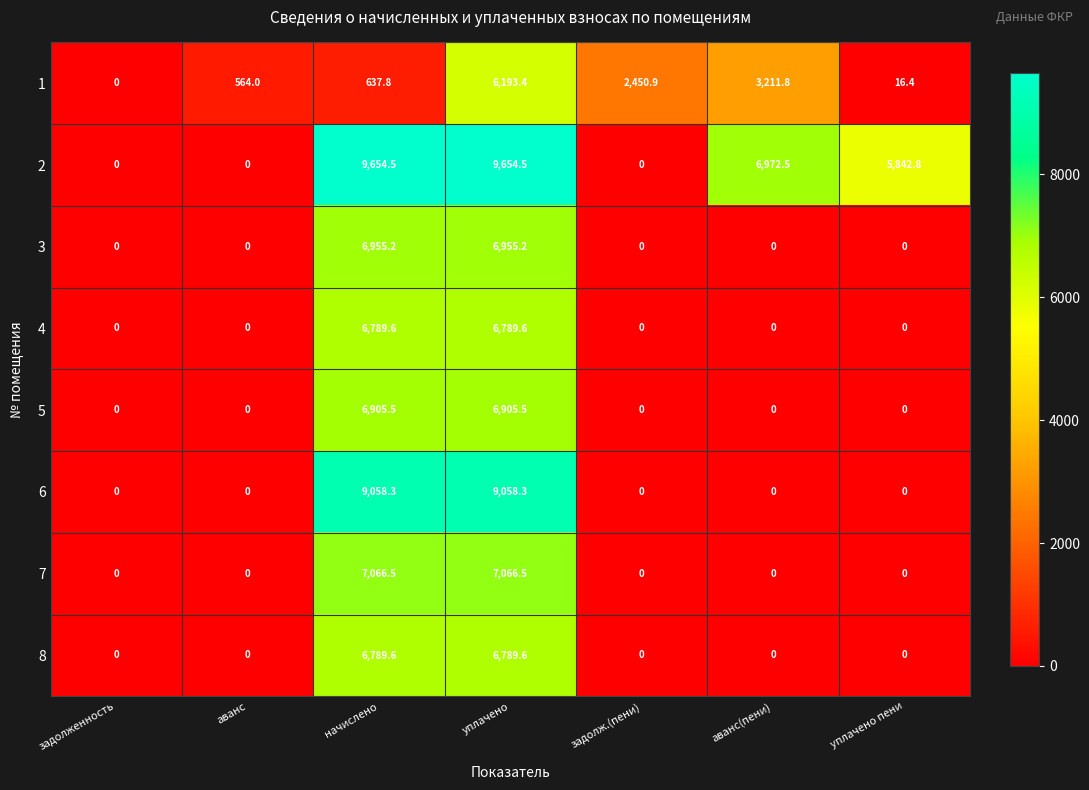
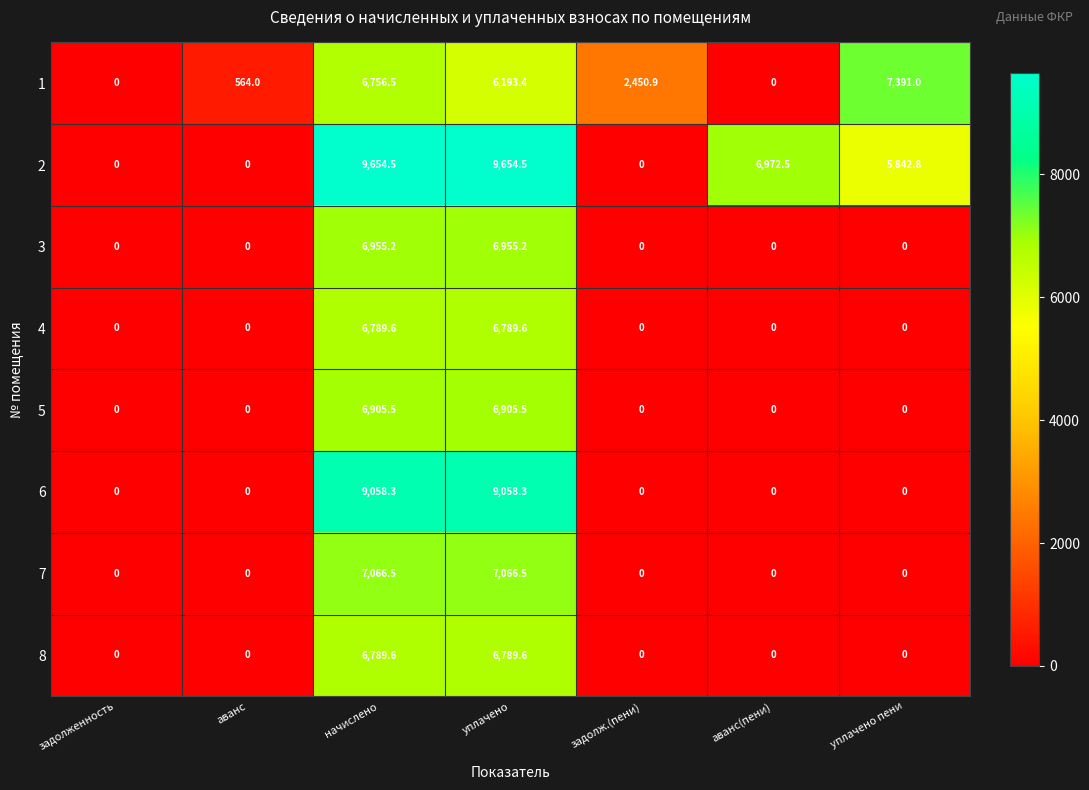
1, начислено: 637.8 -> 6,756.5
1, аванс(пени): 3,211.8 -> 0
1, уплачено пени: 16.4 -> 7,391.0
